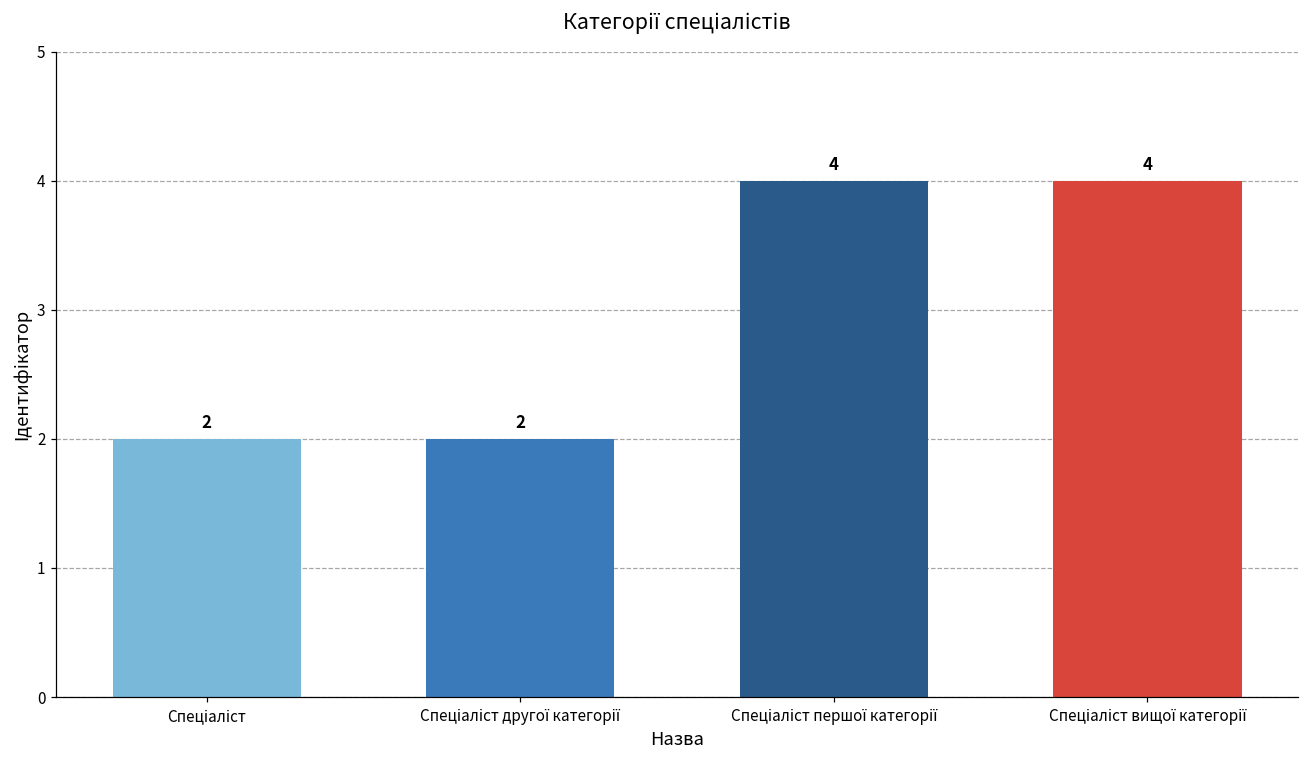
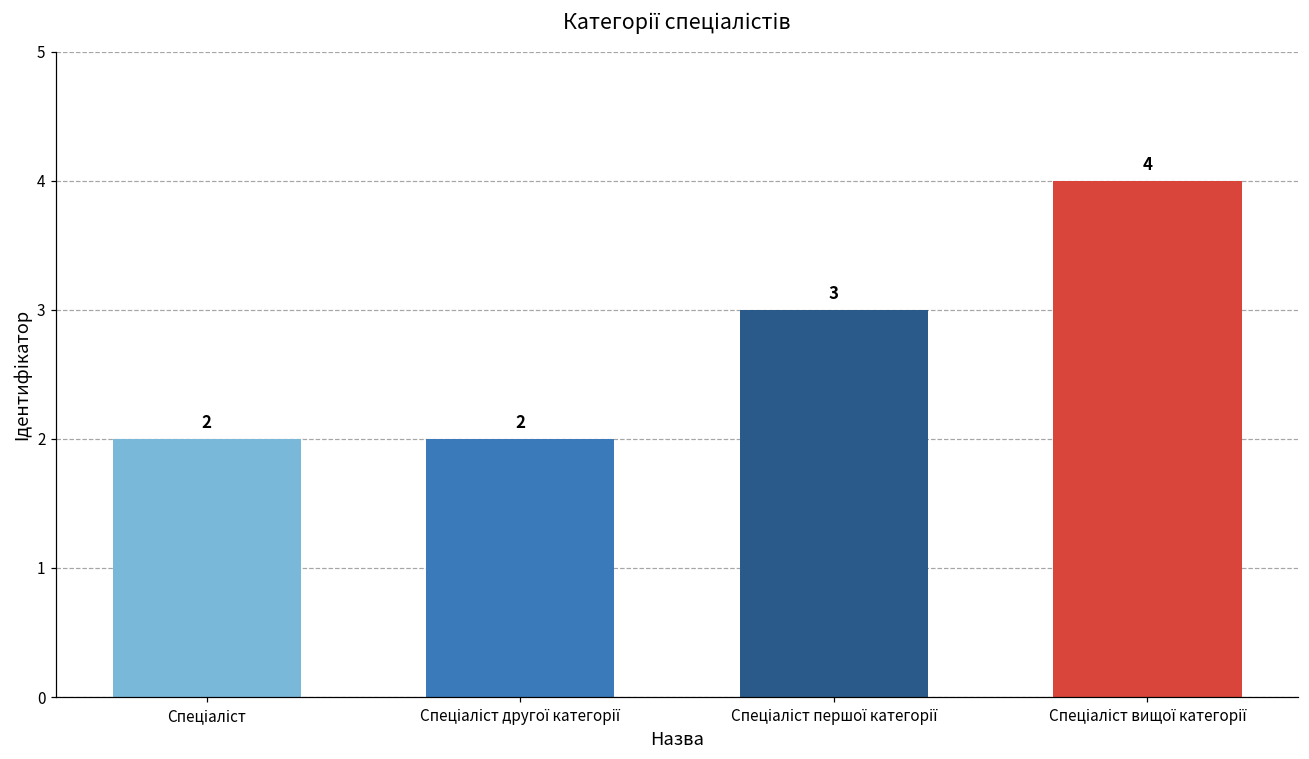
Спеціаліст першої категорії: 4 -> 3
